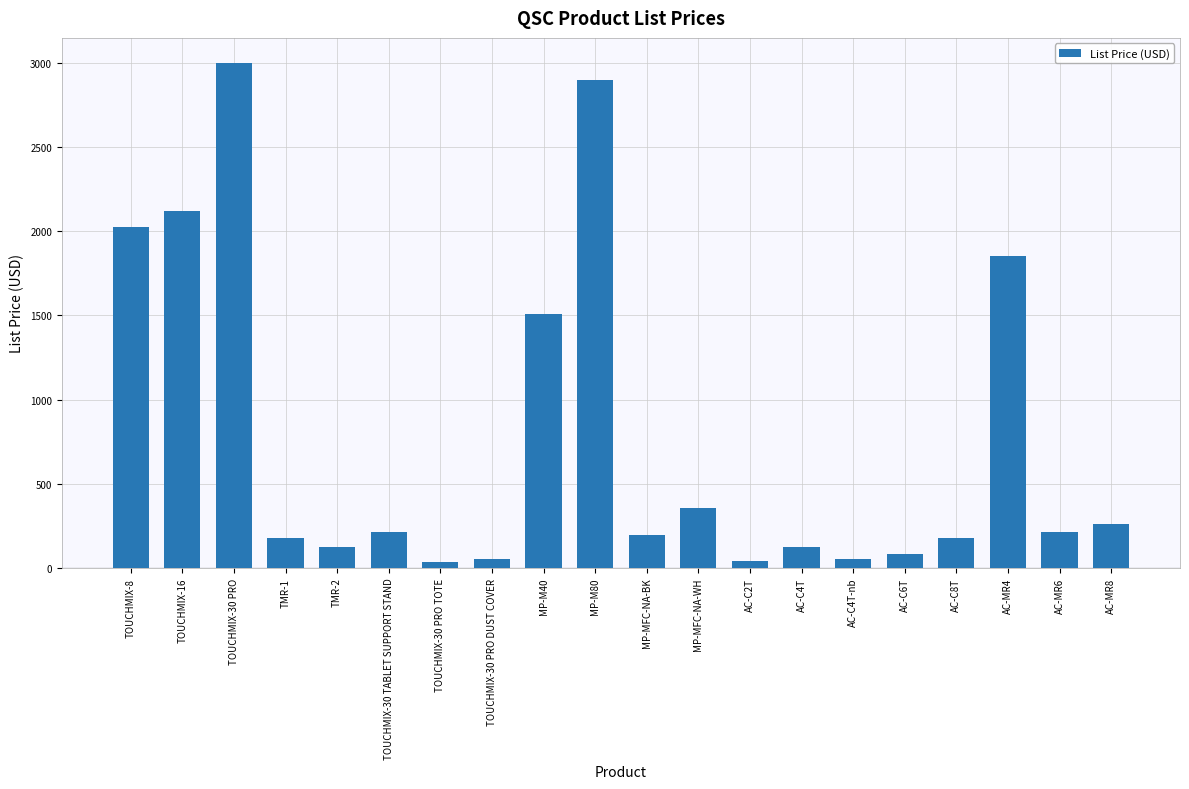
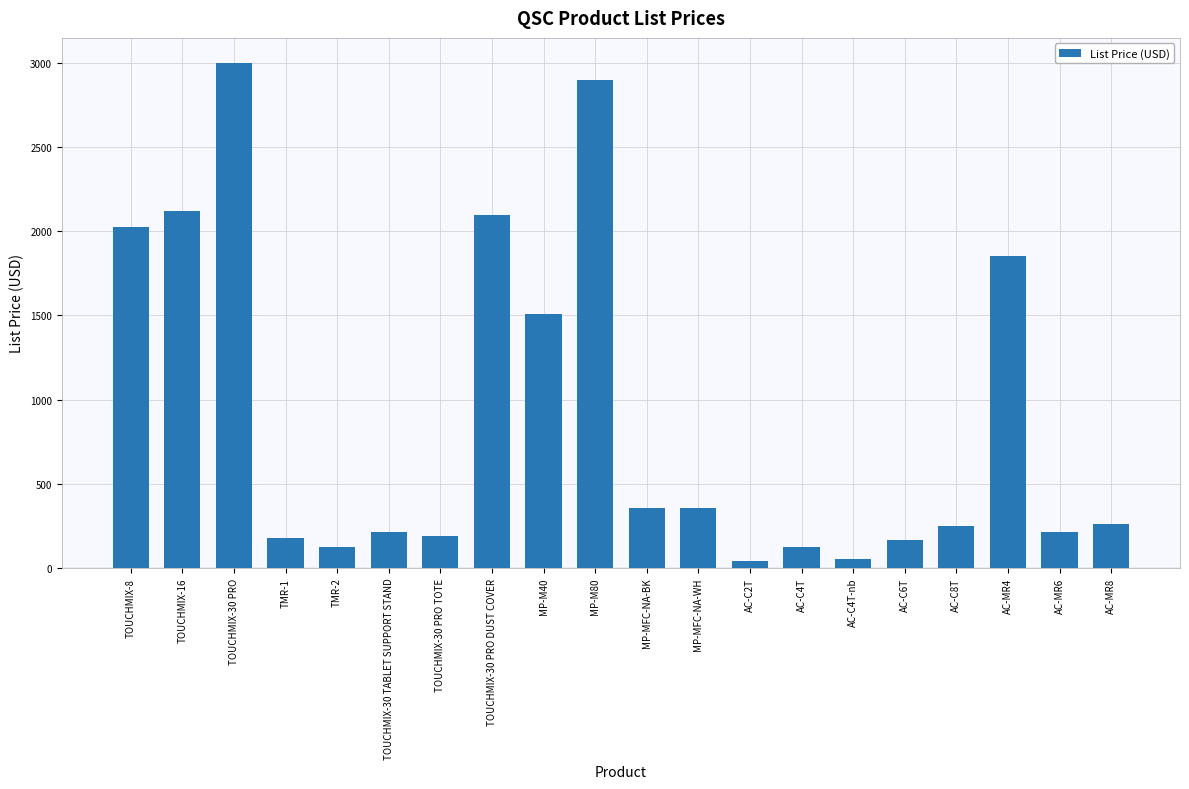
TOUCHMIX-30 PRO TOTE: 30 -> 190
TOUCHMIX-30 PRO DUST COVER: 50 -> 2100
MP-MFC-NA-BK: 200 -> 360
AC-C6T: 80 -> 170
AC-C8T: 180 -> 250
